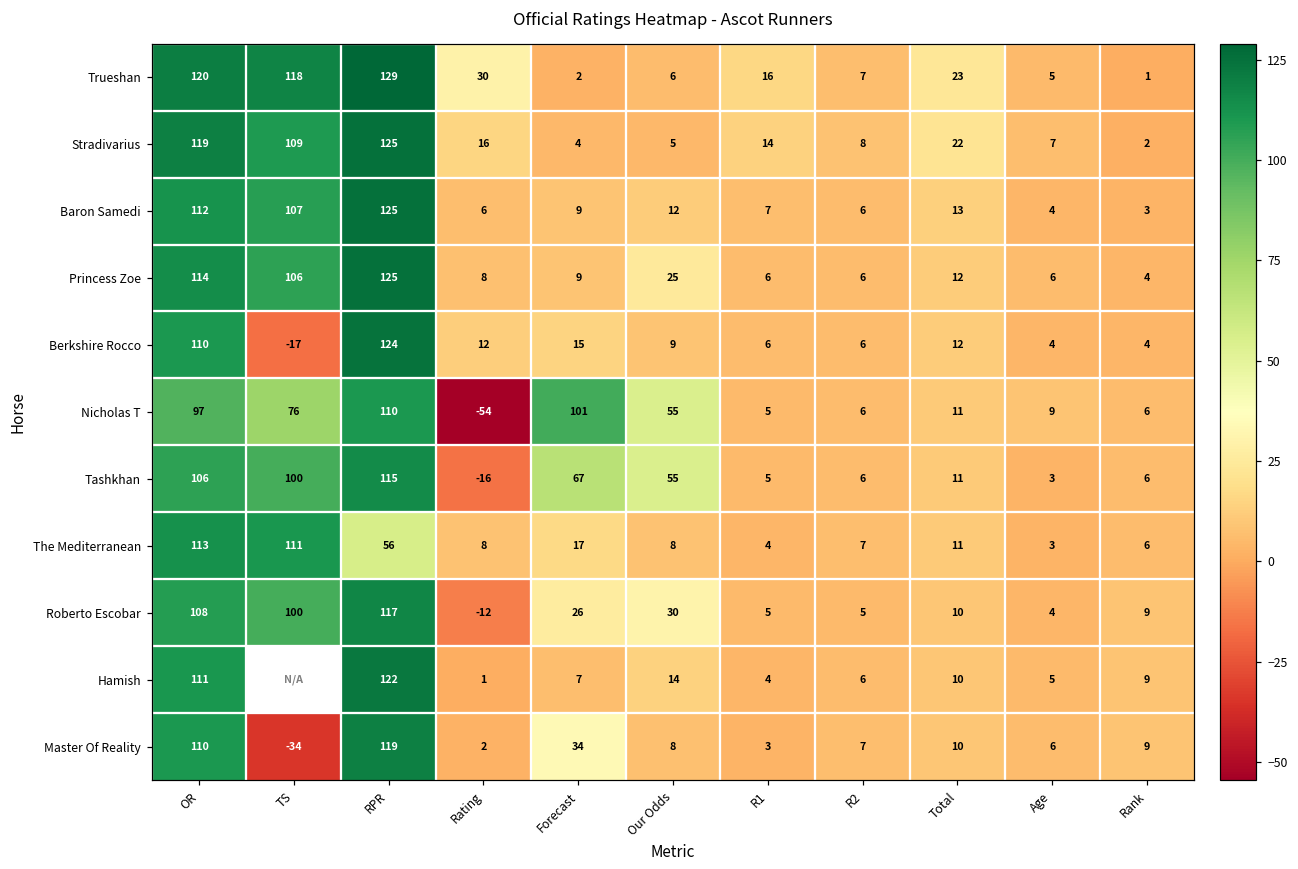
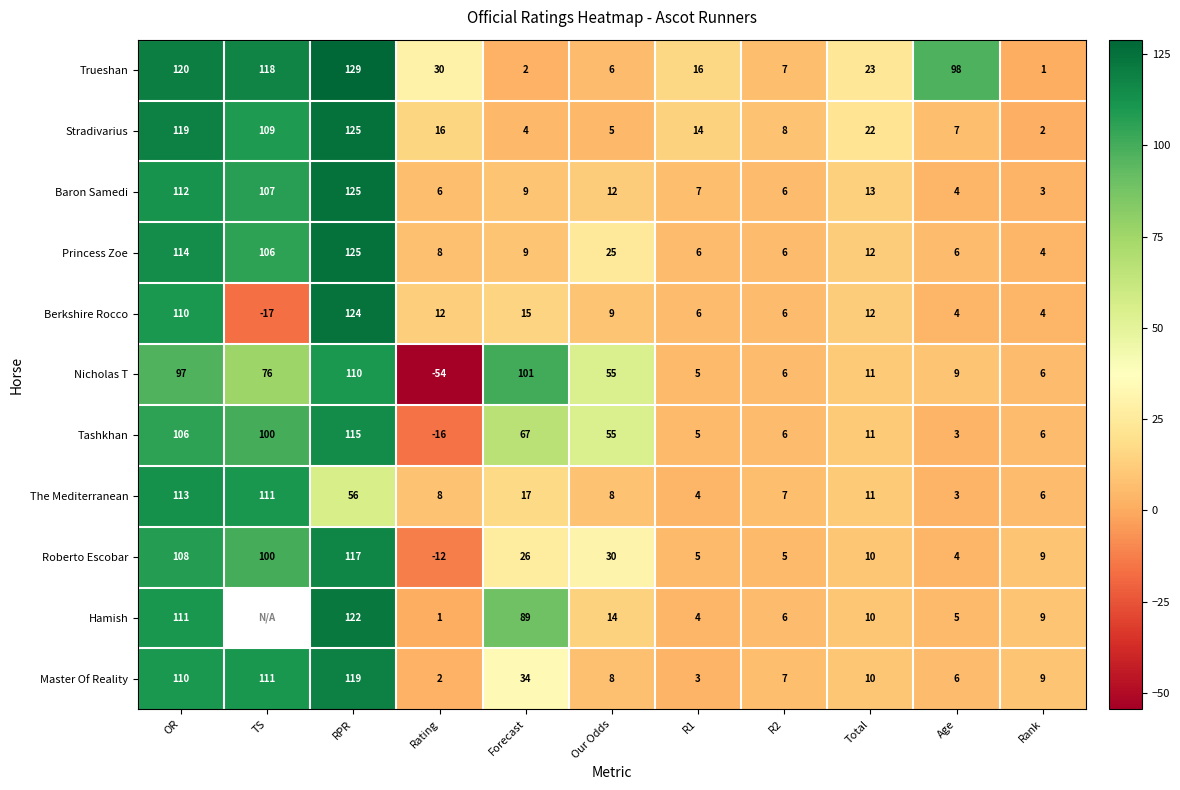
Trueshan, Age: 5 -> 98
Hamish, Forecast: 7 -> 89
Master Of Reality, TS: -34 -> 111
